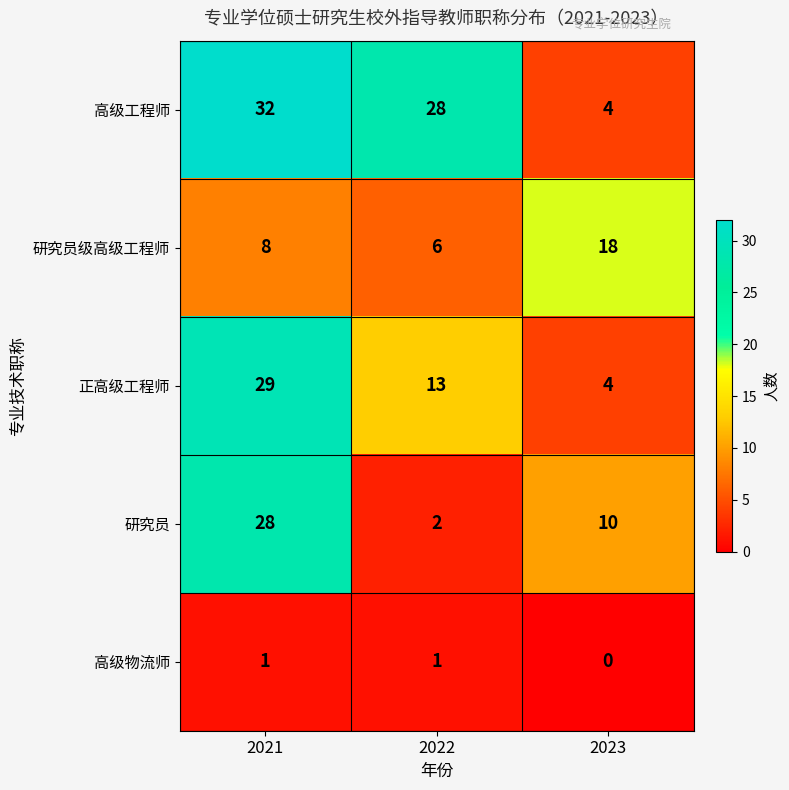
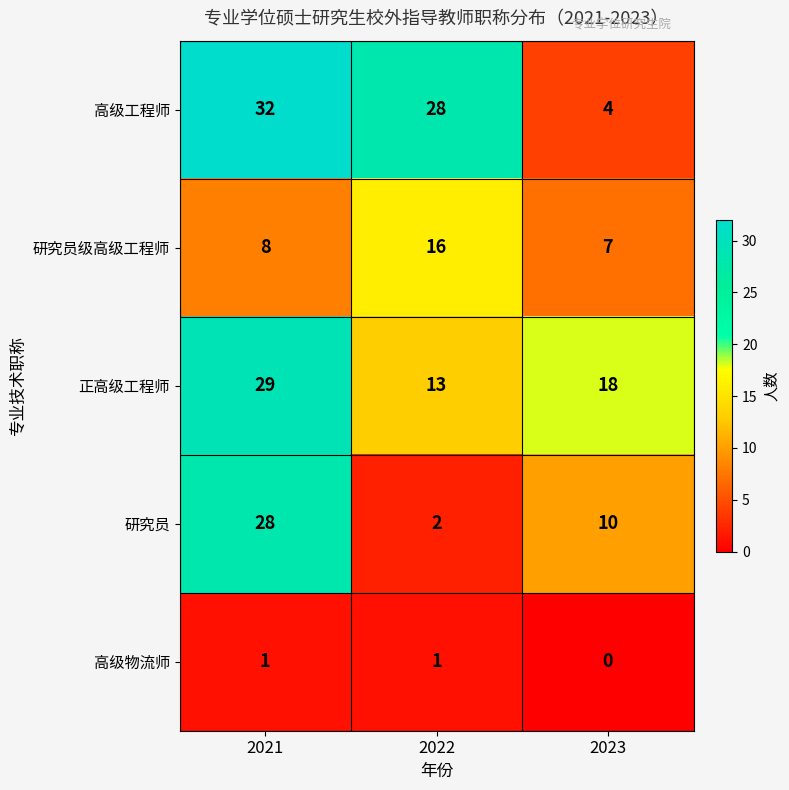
研究员级高级工程师, 2022: 6 -> 16
研究员级高级工程师, 2023: 18 -> 7
正高级工程师, 2023: 4 -> 18
